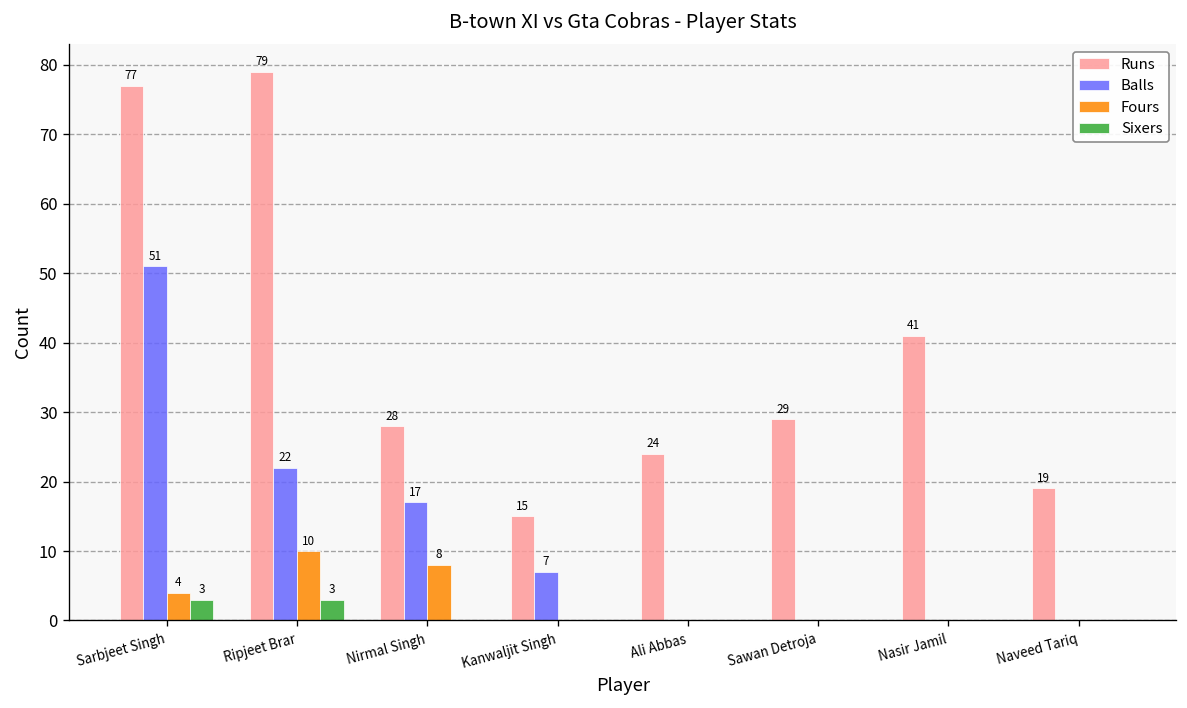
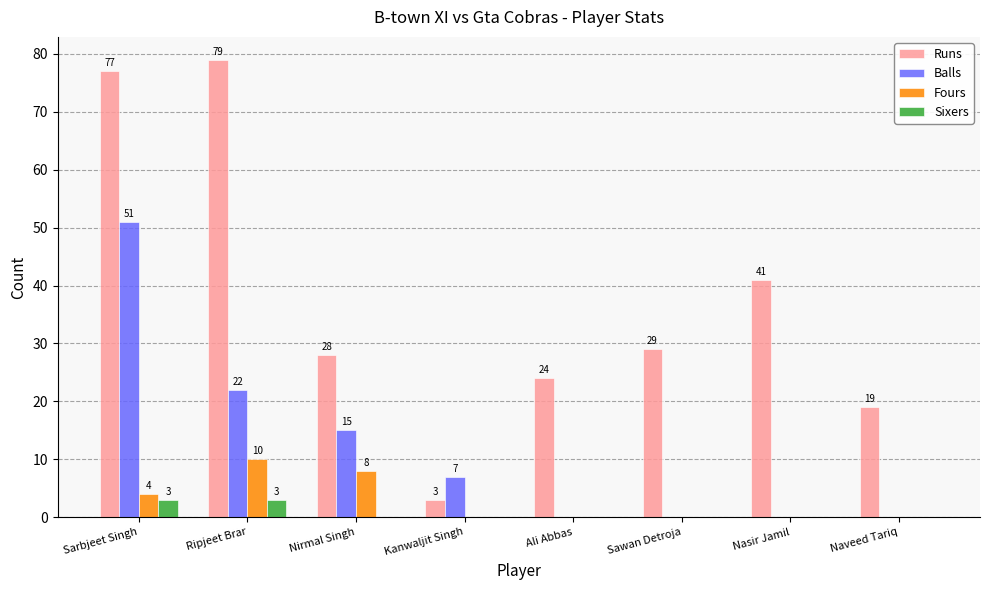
Balls, Nirmal Singh: 17 -> 15
Runs, Kanwaljit Singh: 15 -> 3
